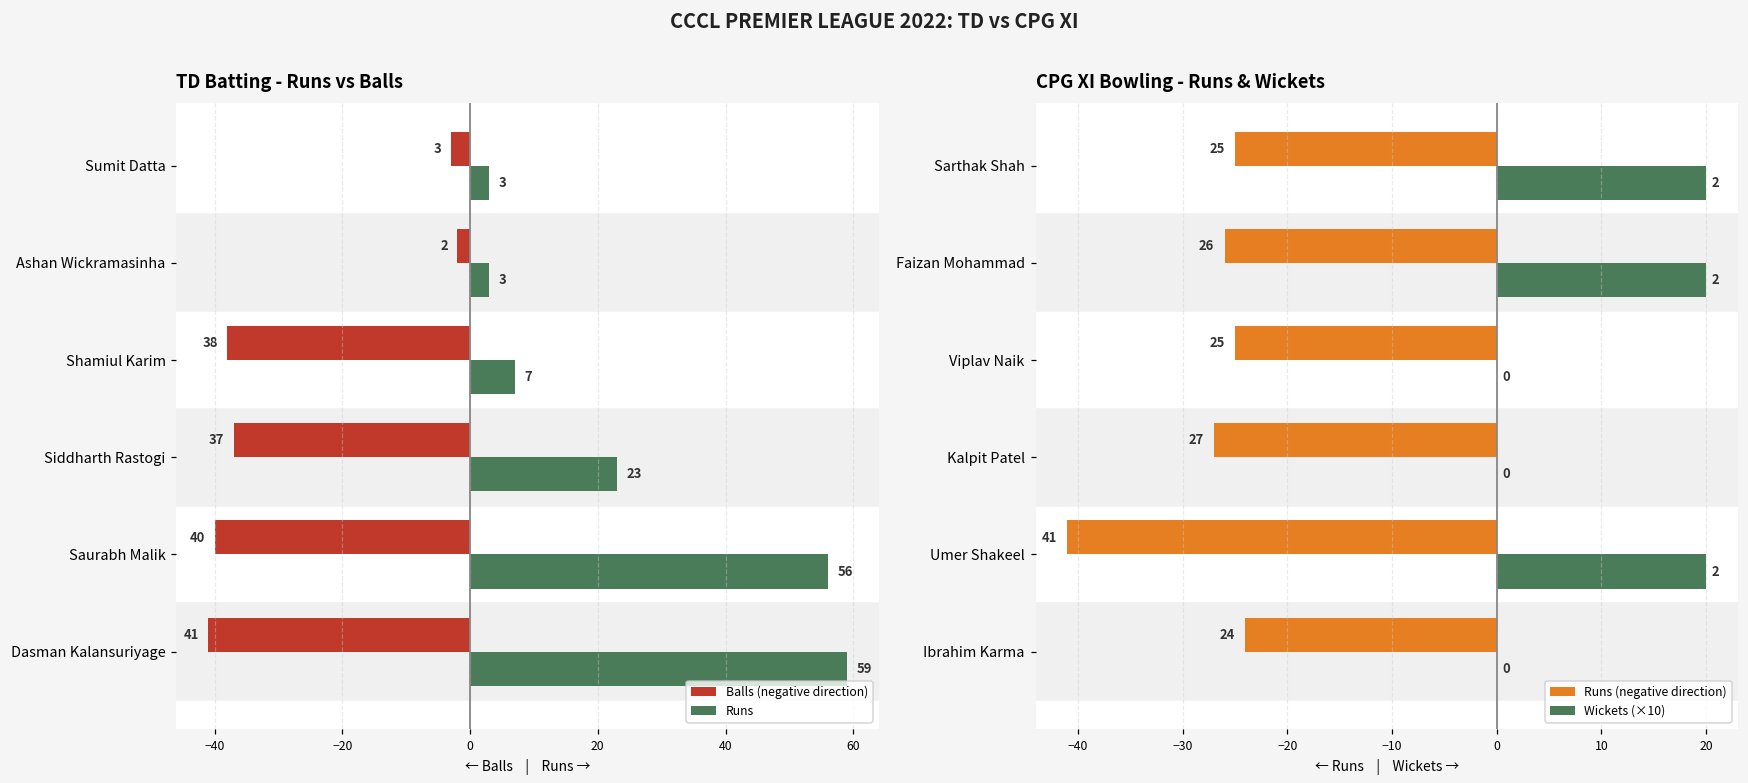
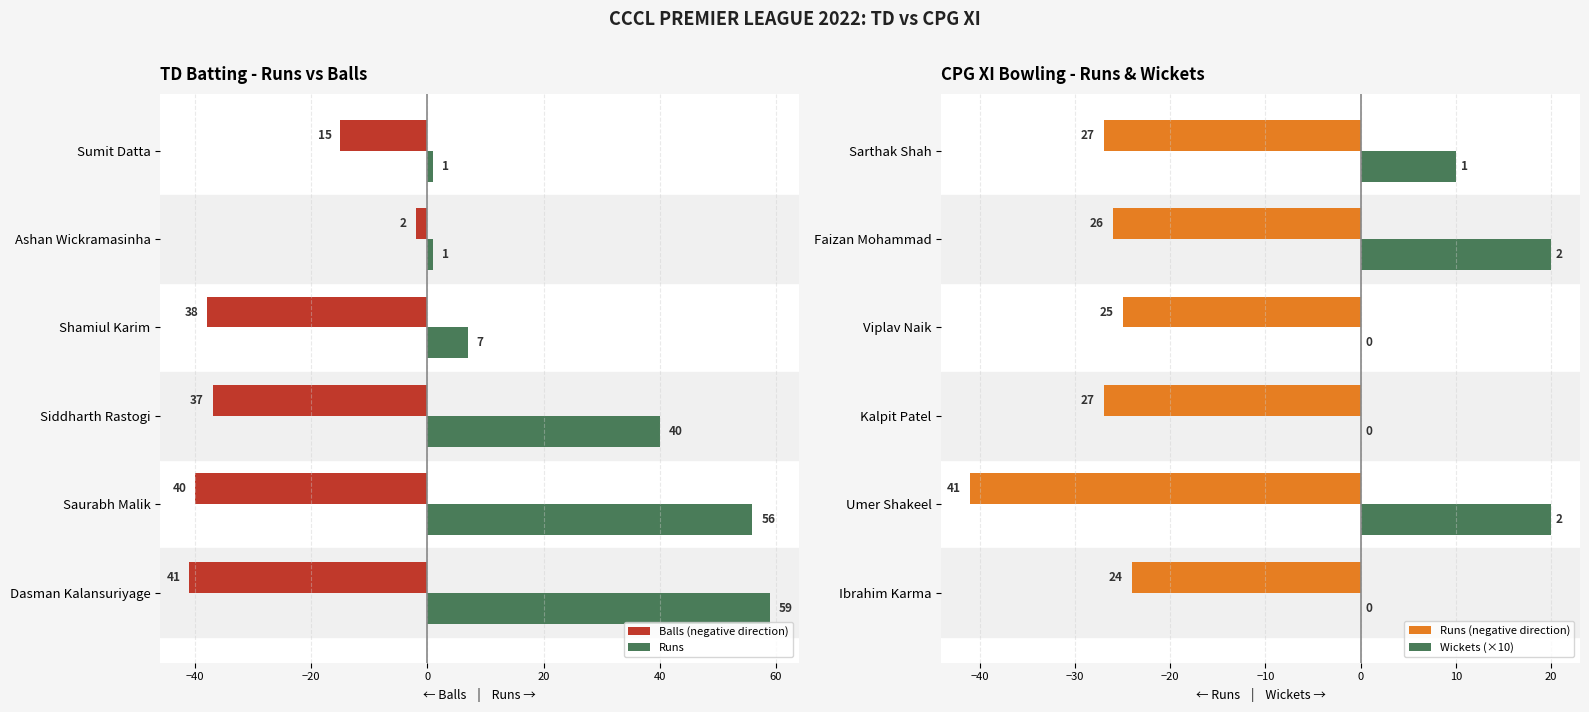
TD Batting - Runs vs Balls, Balls (negative direction), Sumit Datta: 3 -> 15
TD Batting - Runs vs Balls, Runs, Sumit Datta: 3 -> 1
TD Batting - Runs vs Balls, Runs, Ashan Wickramasinha: 3 -> 1
TD Batting - Runs vs Balls, Runs, Siddharth Rastogi: 23 -> 40
CPG XI Bowling - Runs & Wickets, Runs (negative direction), Sarthak Shah: 25 -> 27
CPG XI Bowling - Runs & Wickets, Wickets (×10), Sarthak Shah: 2 -> 1
